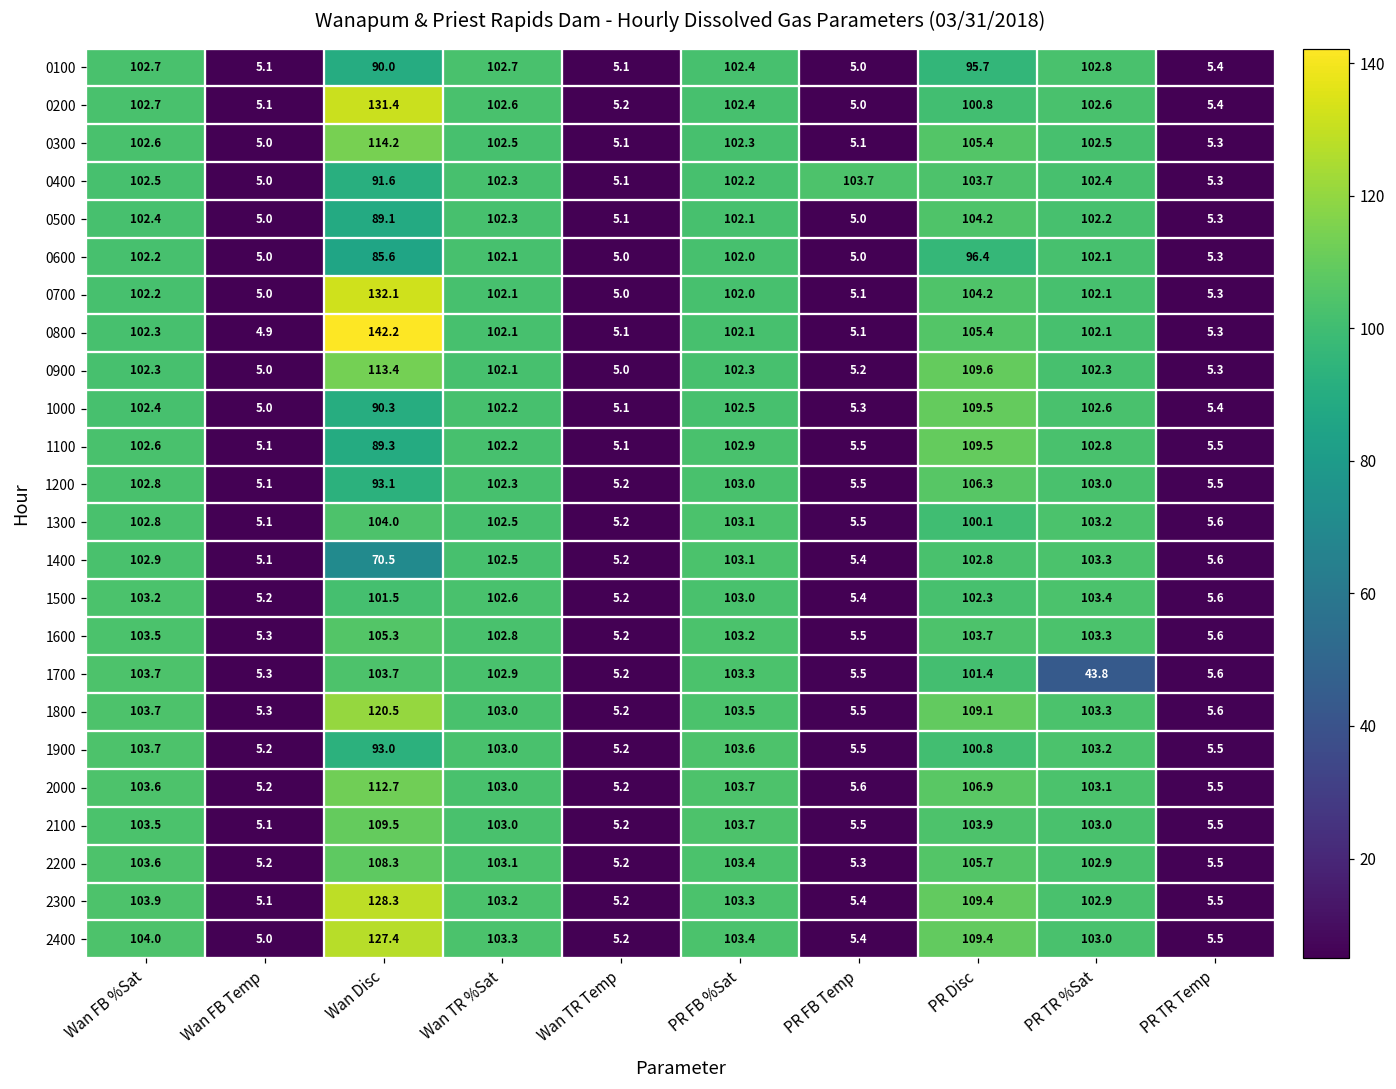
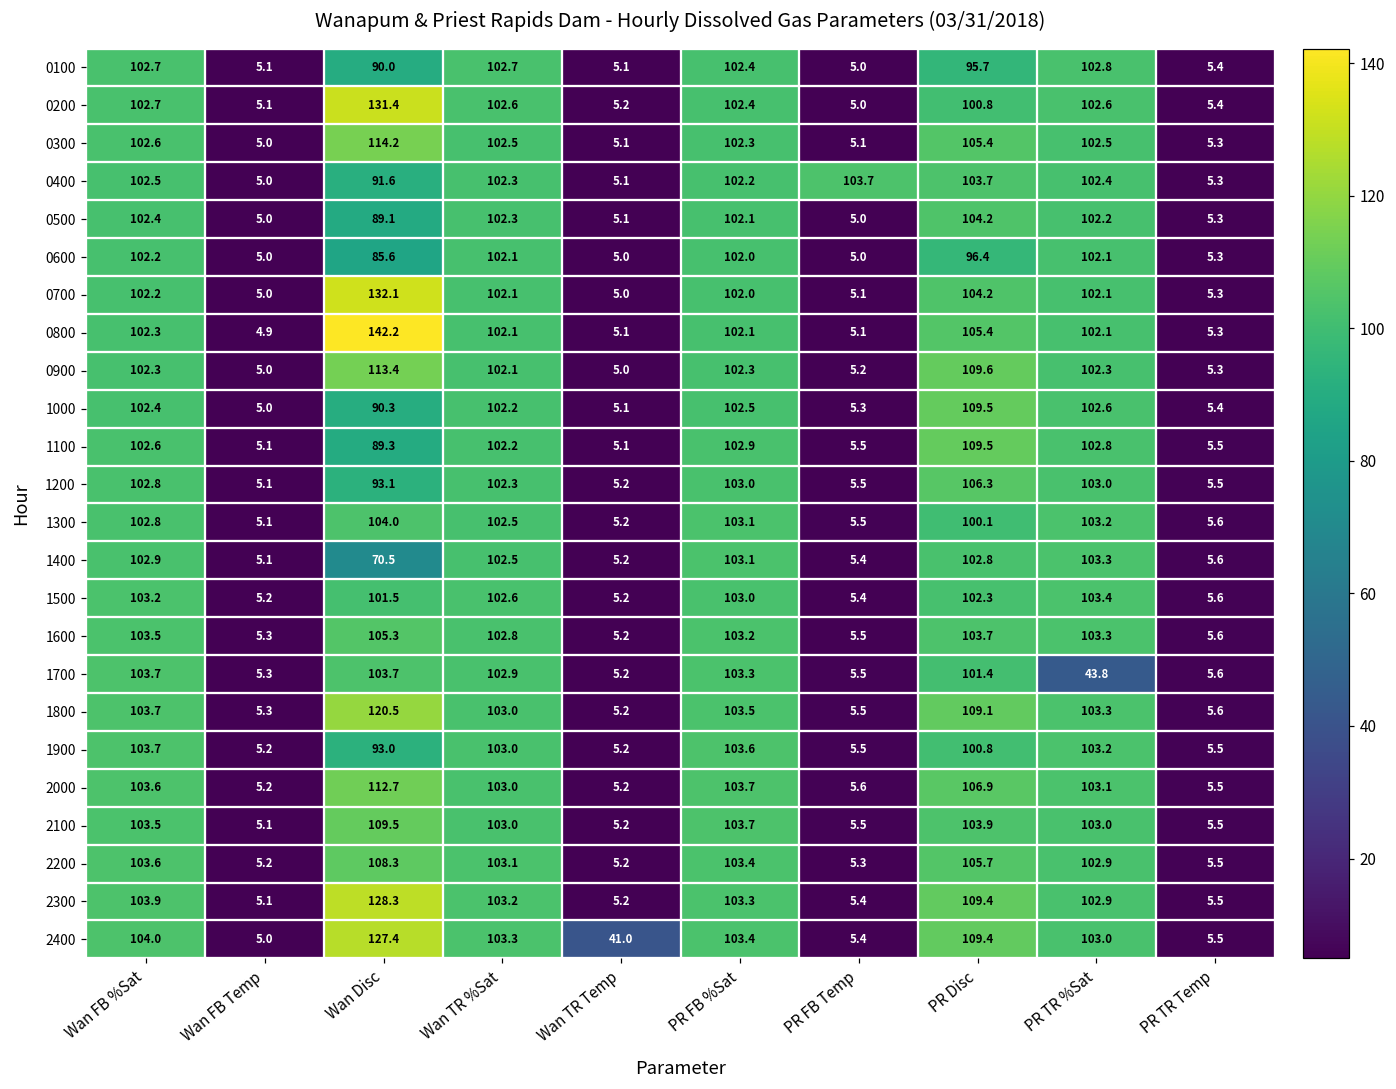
2400, Wan TR Temp: 5.2 -> 41.0
